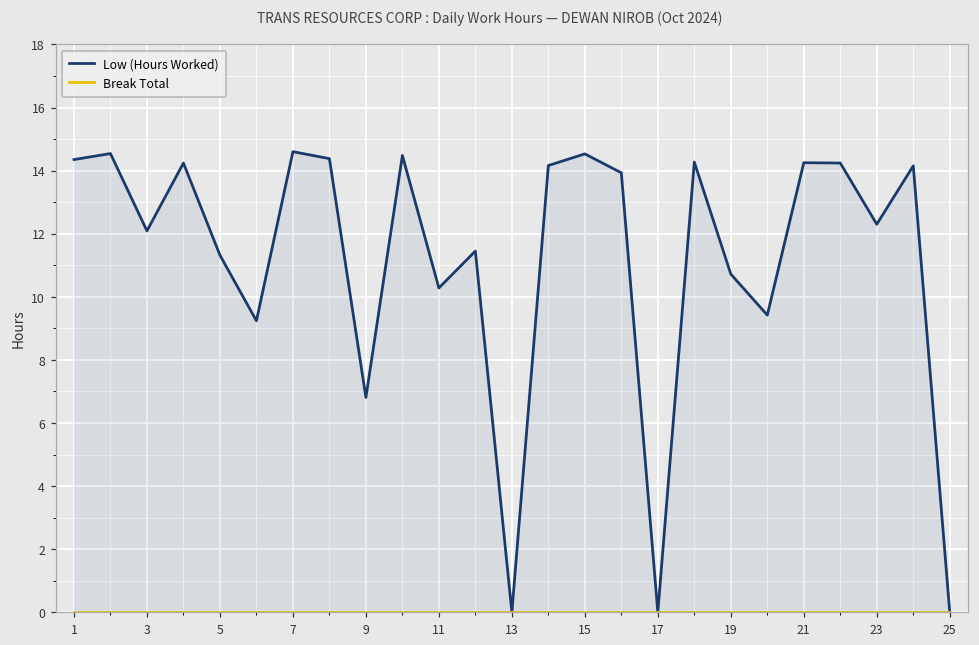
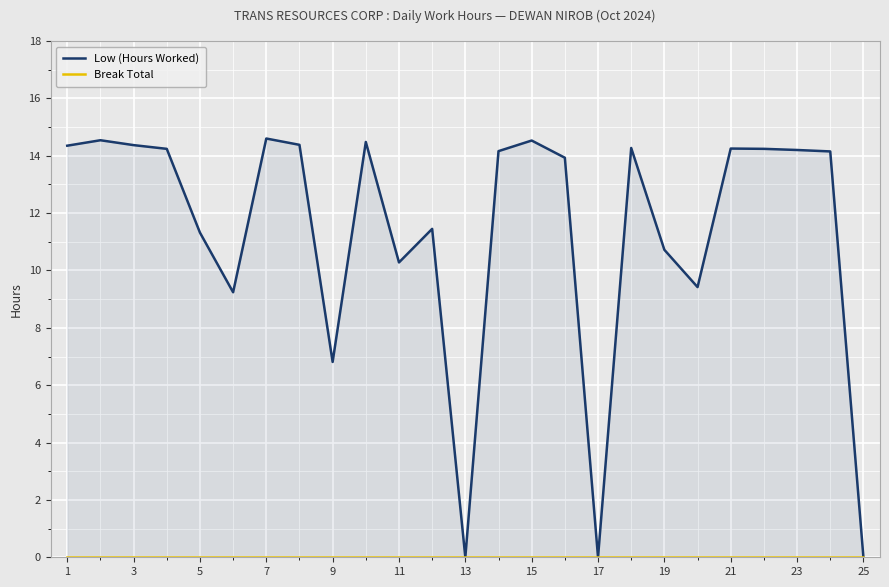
Low (Hours Worked), 3: 12.1 -> 14.4
Low (Hours Worked), 23: 12.3 -> 14.2
